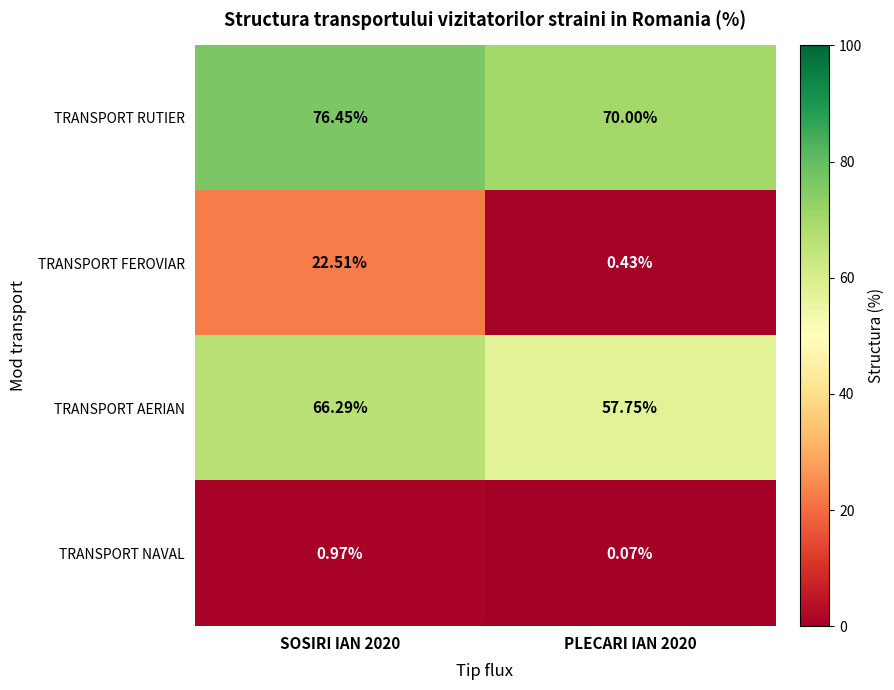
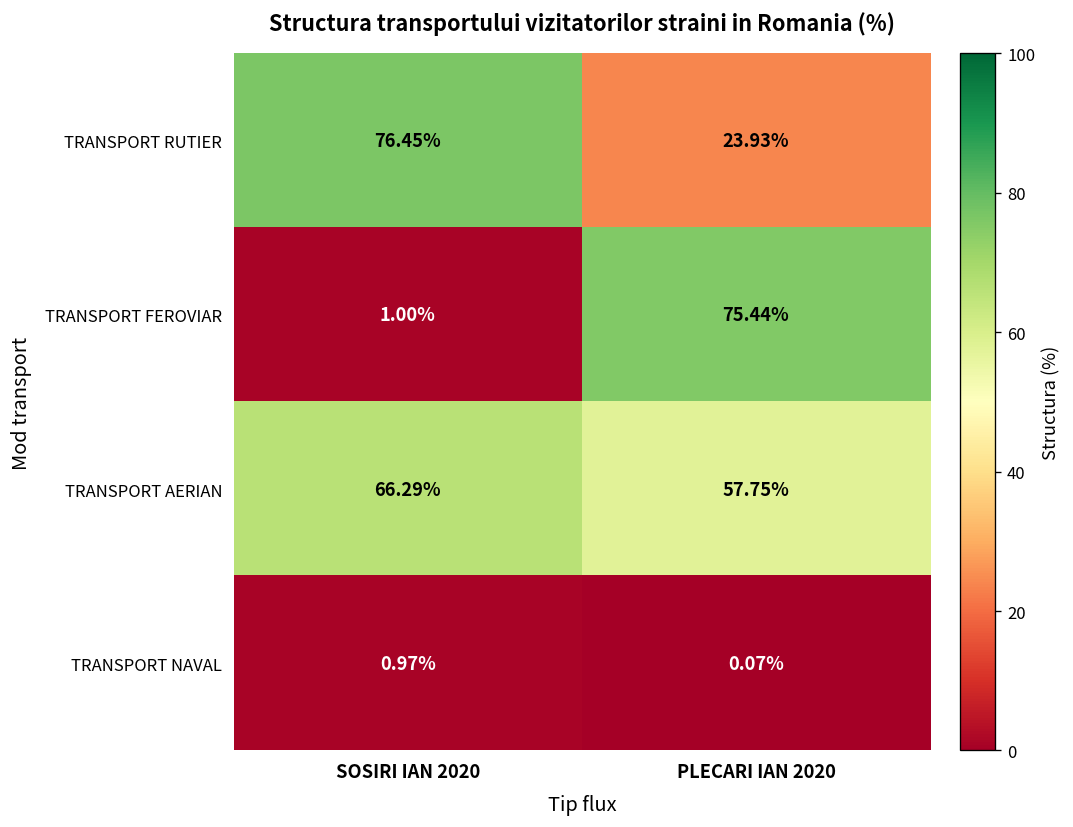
TRANSPORT RUTIER, PLECARI IAN 2020: 70.00% -> 23.93%
TRANSPORT FEROVIAR, SOSIRI IAN 2020: 22.51% -> 1.00%
TRANSPORT FEROVIAR, PLECARI IAN 2020: 0.43% -> 75.44%
